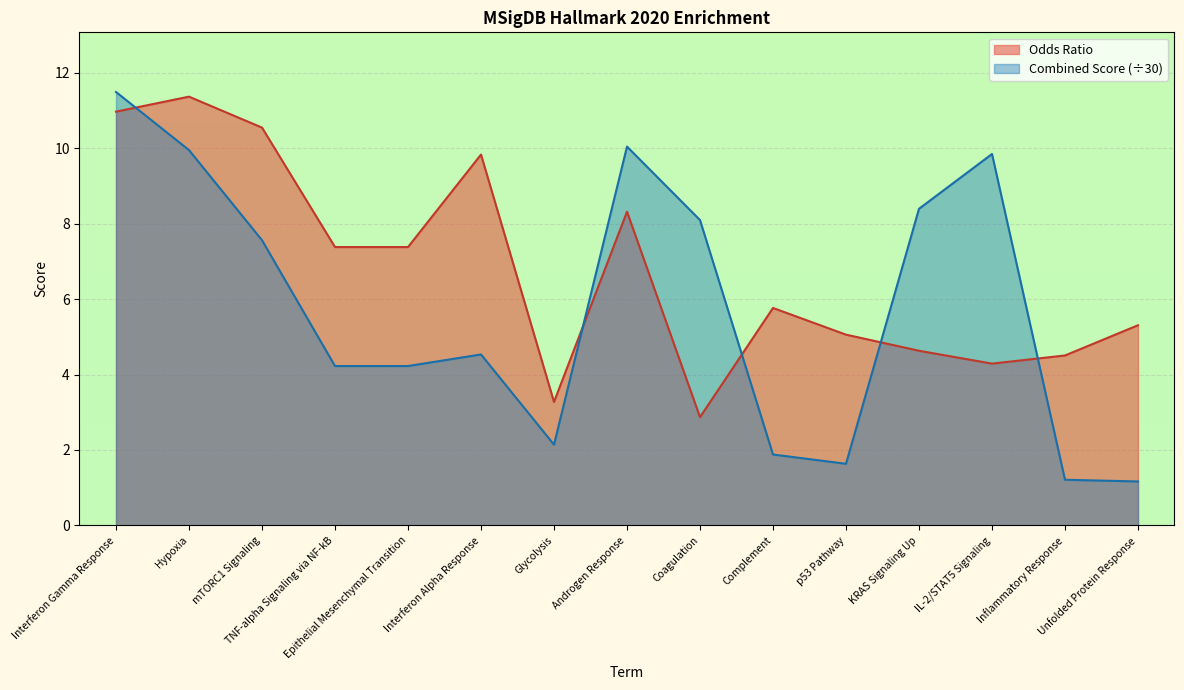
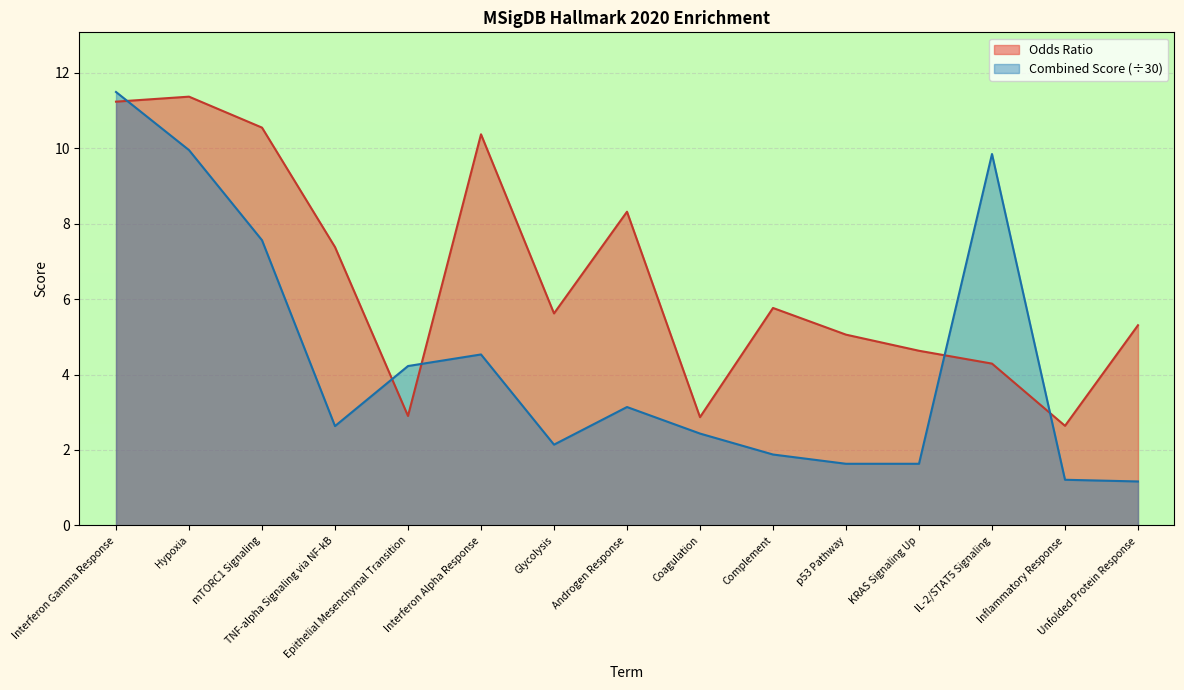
Odds Ratio, Interferon Gamma Response: 11.0 -> 11.2
Combined Score (÷30), TNF-alpha Signaling via NF-kB: 4.2 -> 2.6
Odds Ratio, Epithelial Mesenchymal Transition: 7.4 -> 2.9
Odds Ratio, Interferon Alpha Response: 9.8 -> 10.4
Odds Ratio, Glycolysis: 3.3 -> 5.6
Combined Score (÷30), Androgen Response: 10.0 -> 3.1
Combined Score (÷30), Coagulation: 8.1 -> 2.4
Combined Score (÷30), KRAS Signaling Up: 8.4 -> 1.6
Odds Ratio, Inflammatory Response: 4.5 -> 2.6
